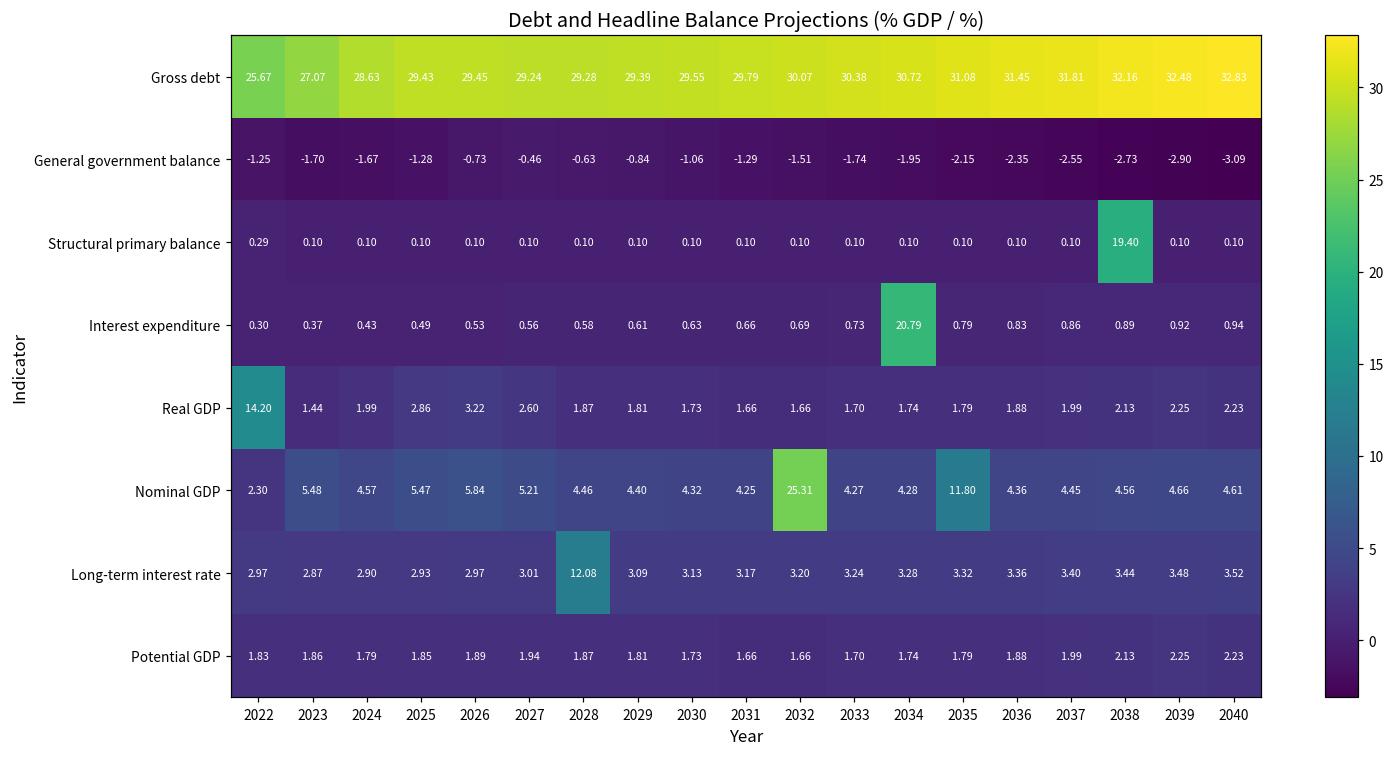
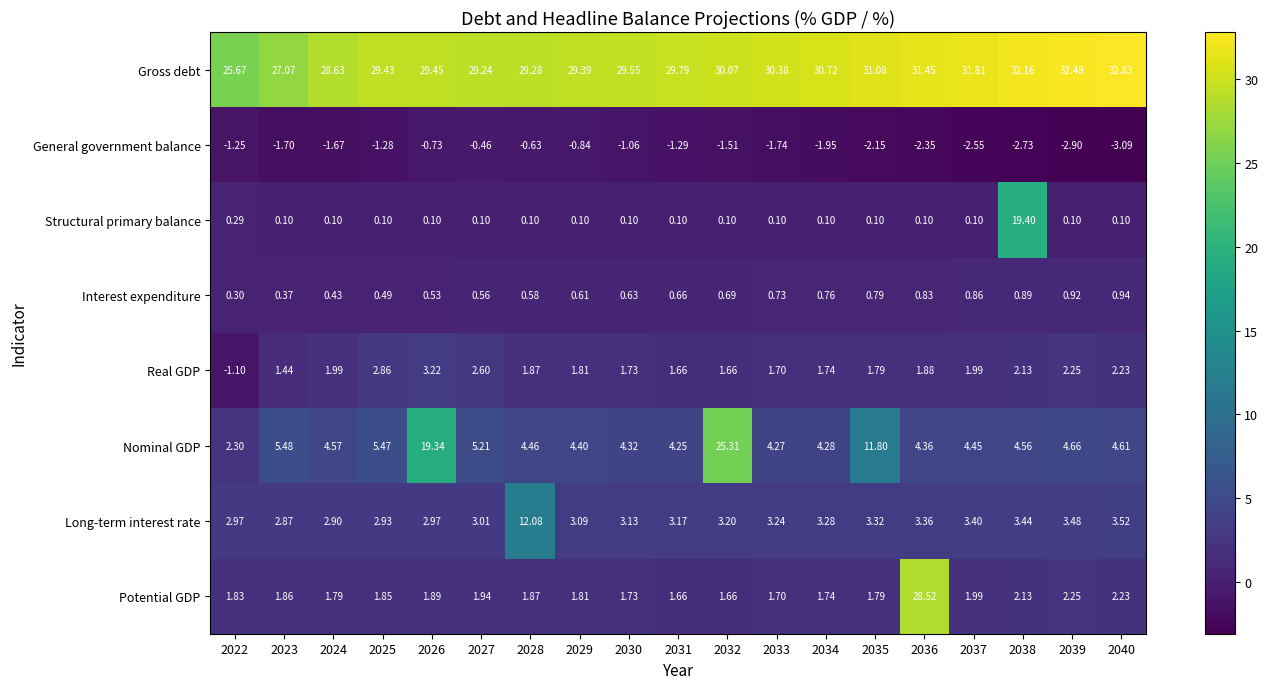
Interest expenditure, 2034: 20.79 -> 0.76
Real GDP, 2022: 14.20 -> -1.10
Nominal GDP, 2026: 5.84 -> 19.34
Potential GDP, 2036: 1.88 -> 28.52
